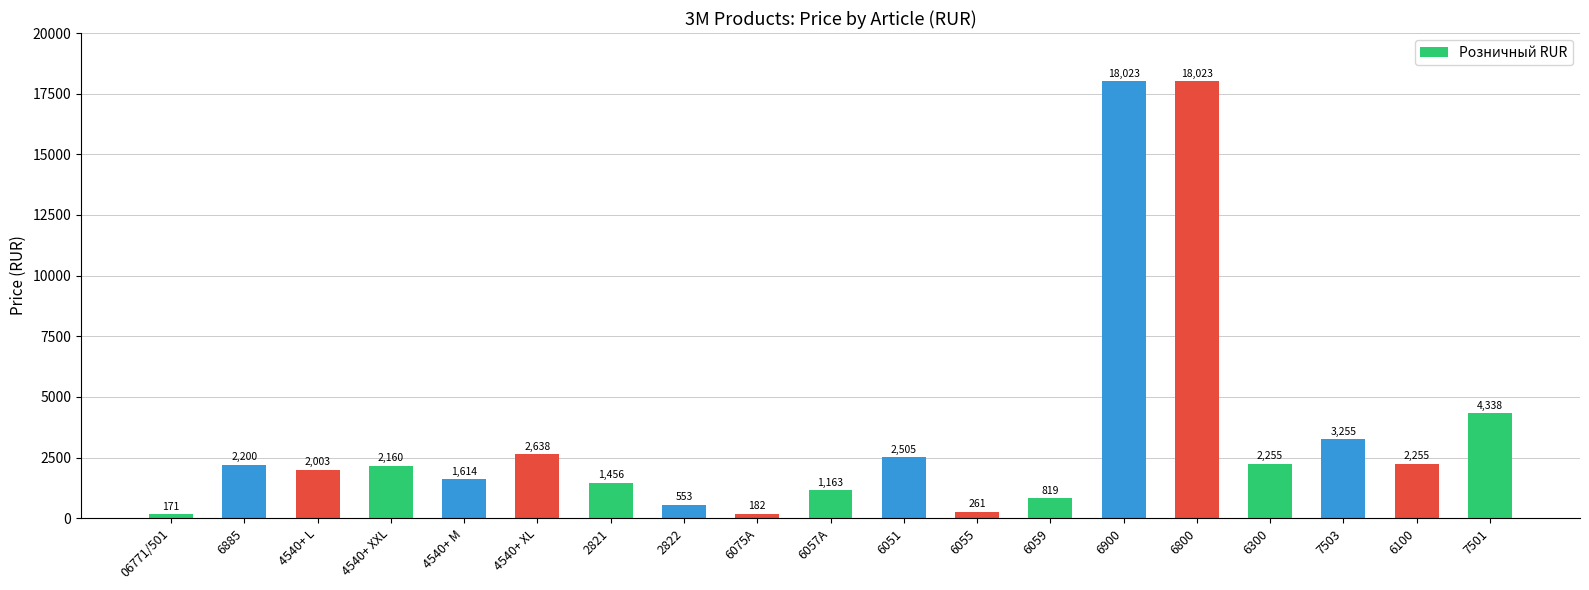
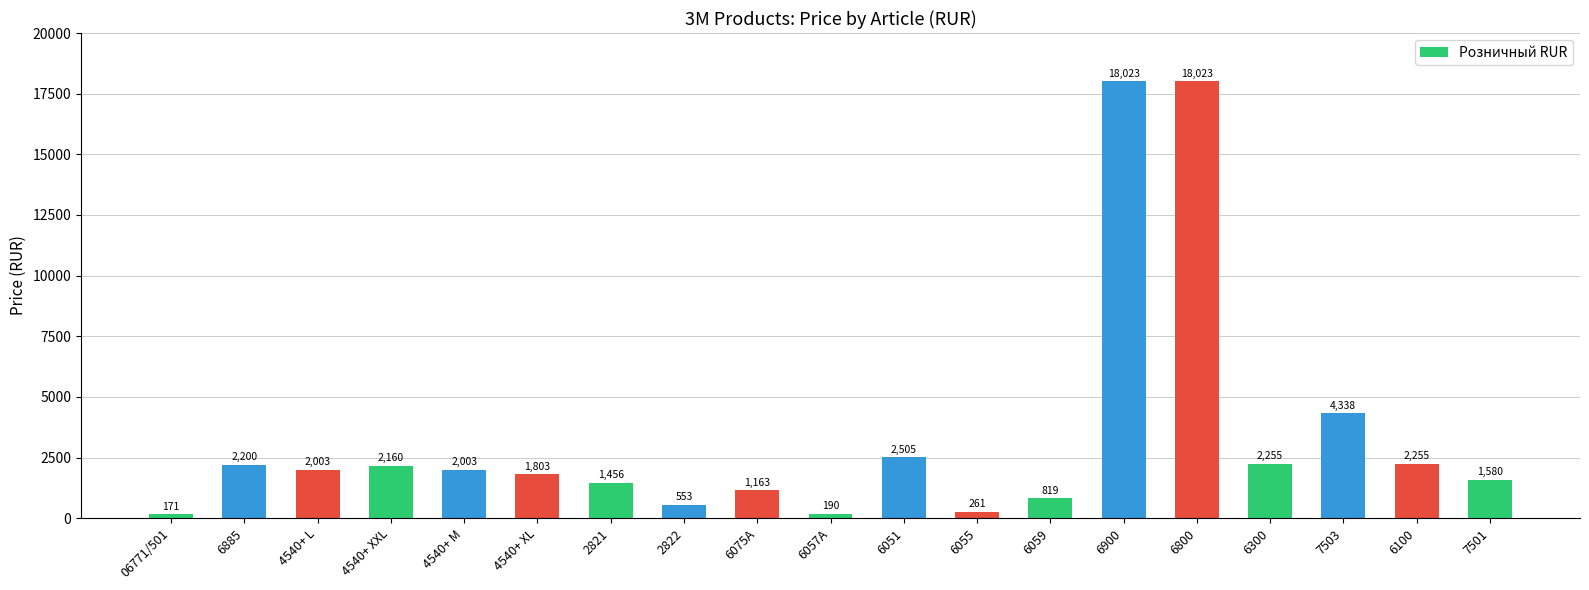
4540+ M: 1,614 -> 2,003
4540+ XL: 2,638 -> 1,803
6075A: 182 -> 1,163
6057A: 1,163 -> 190
7503: 3,255 -> 4,338
7501: 4,338 -> 1,580
